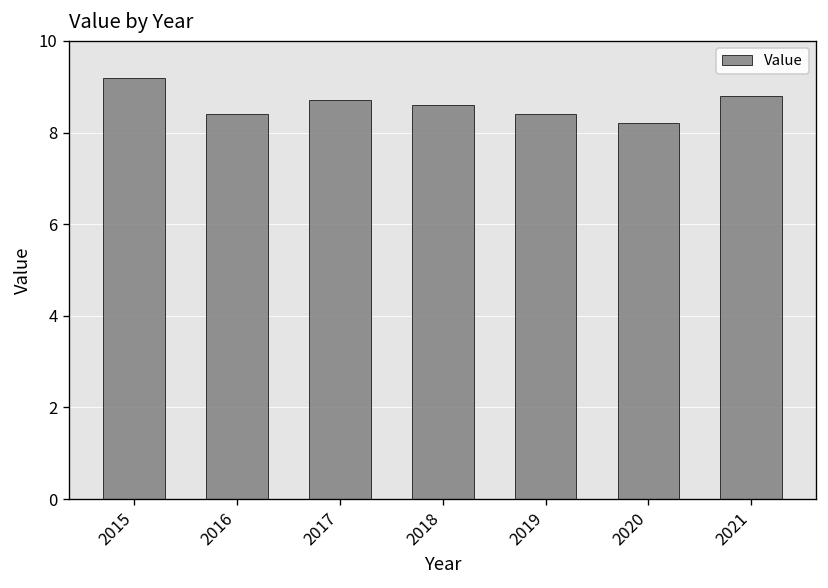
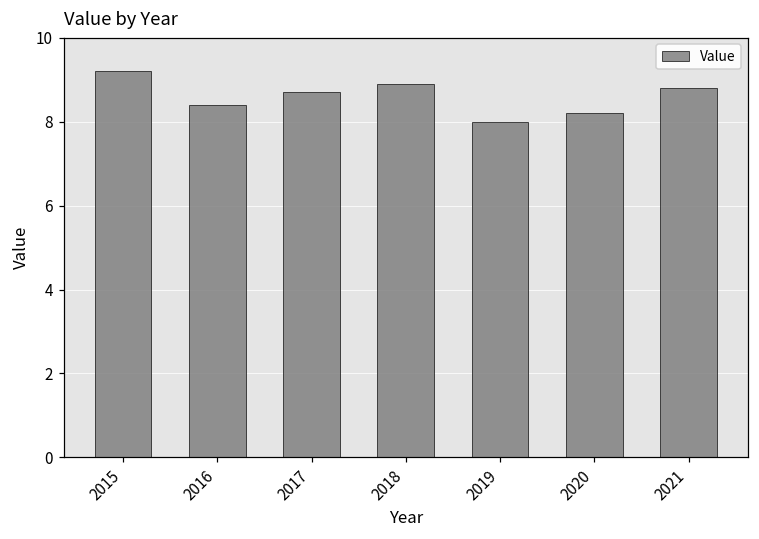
2018: 8.6 -> 8.9
2019: 8.4 -> 8.0
